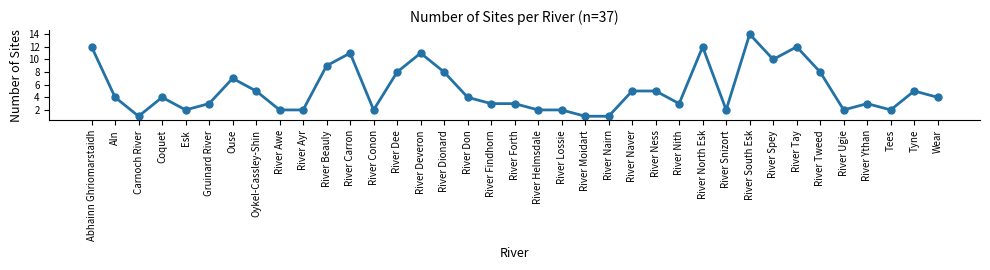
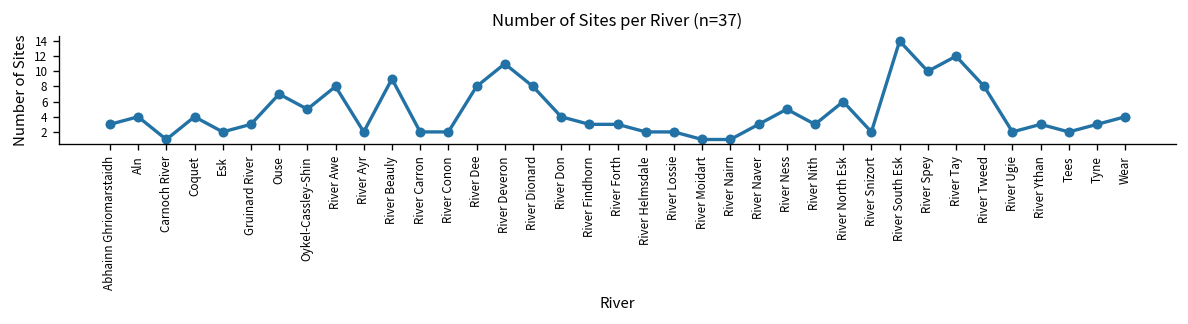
Abhainn Ghriomarstaidh: 12 -> 3
River Awe: 2 -> 8
River Carron: 11 -> 2
River Naver: 5 -> 3
River North Esk: 12 -> 6
Tyne: 5 -> 3
